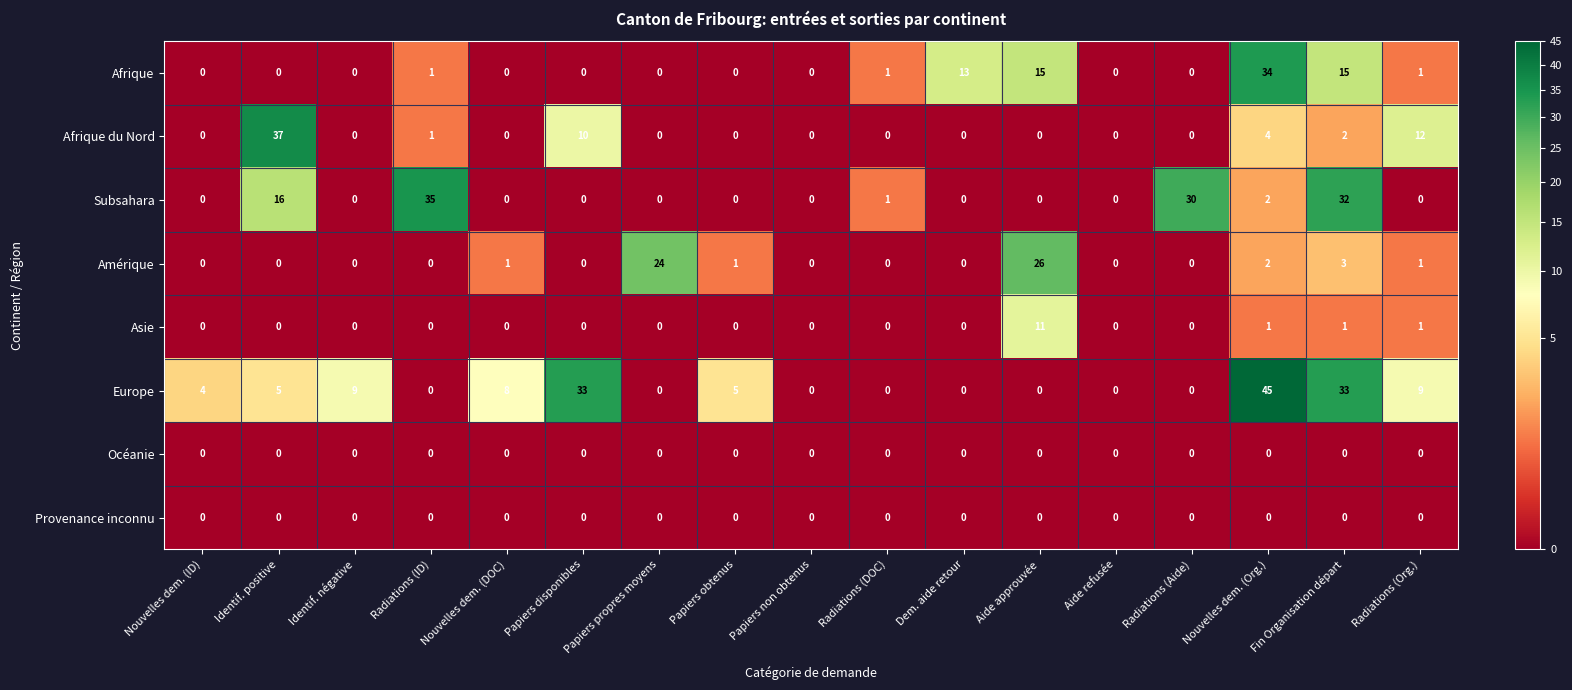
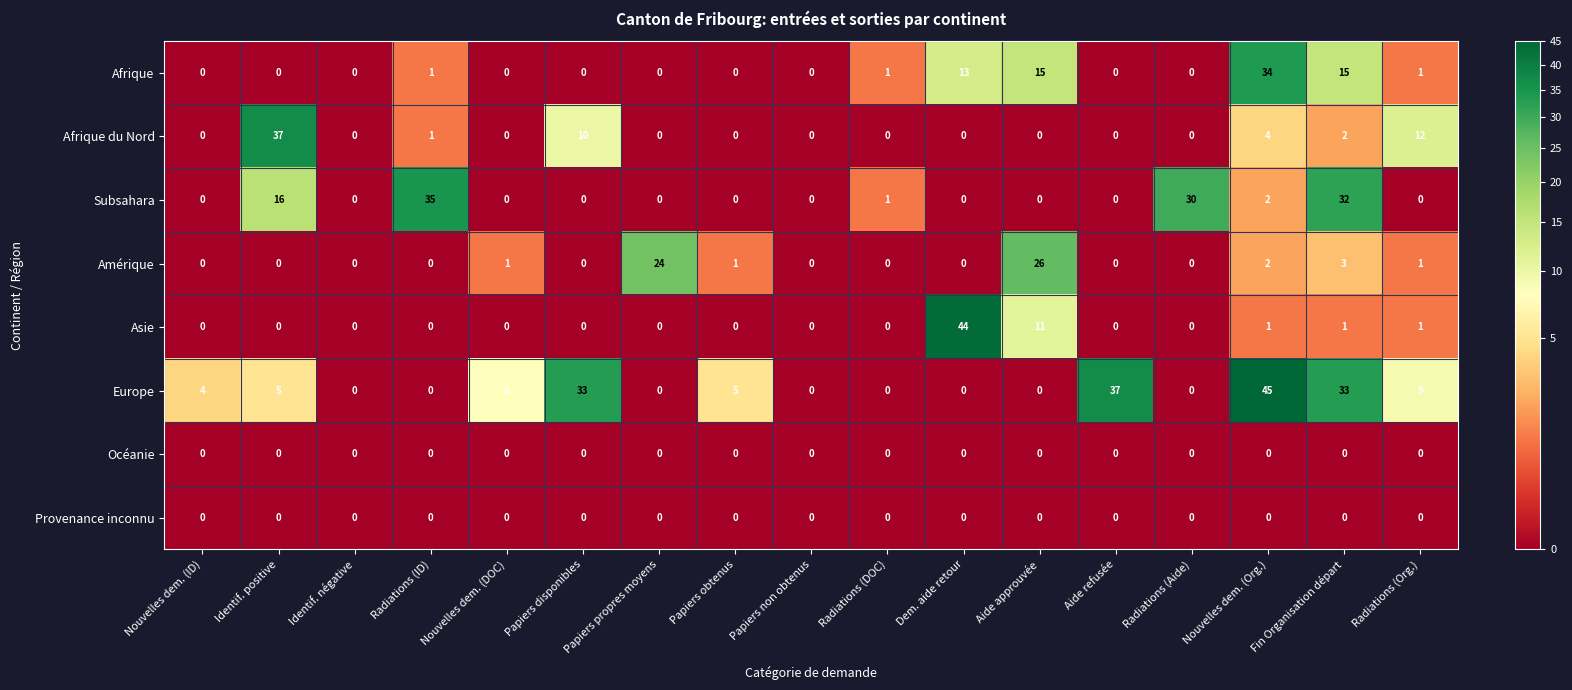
Asie, Dem. aide retour: 0 -> 44
Europe, Identif. négative: 9 -> 0
Europe, Aide refusée: 0 -> 37
